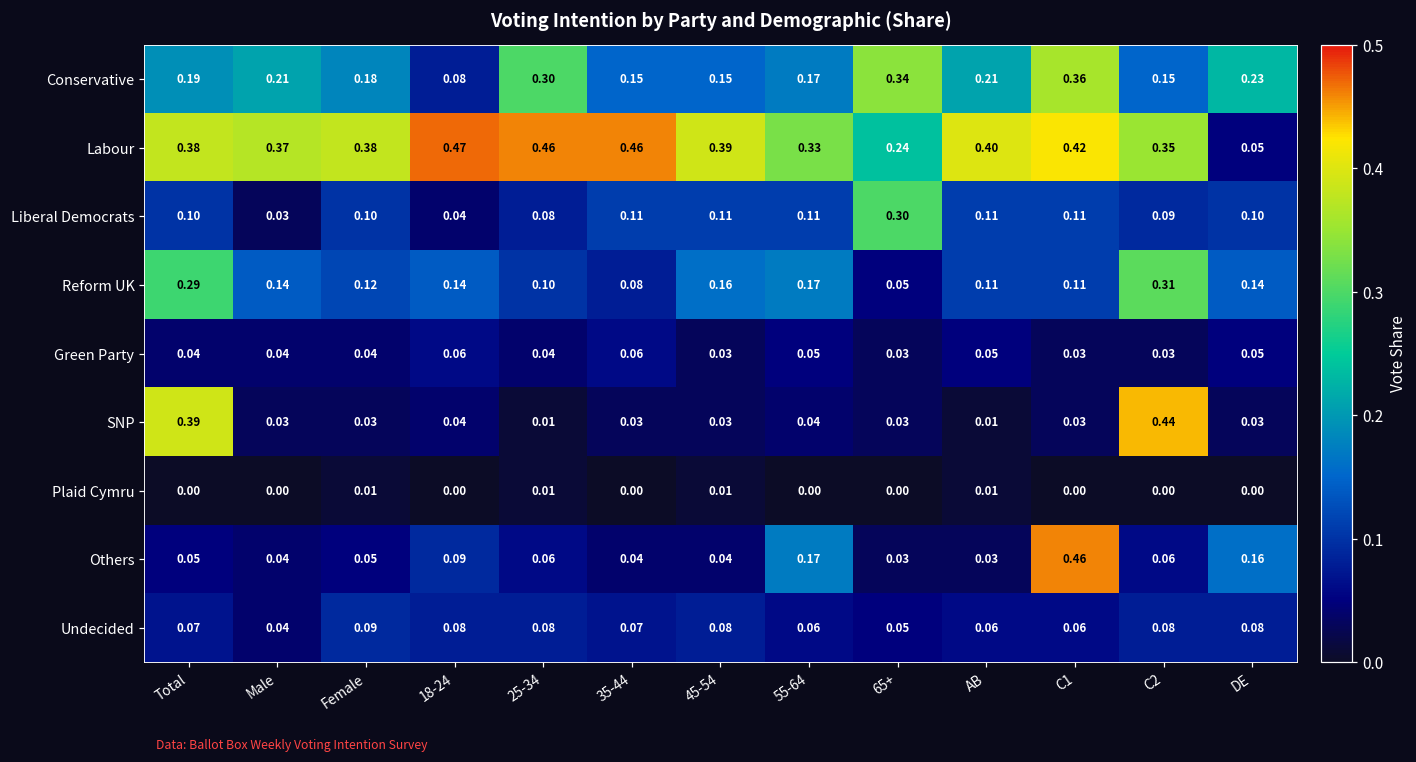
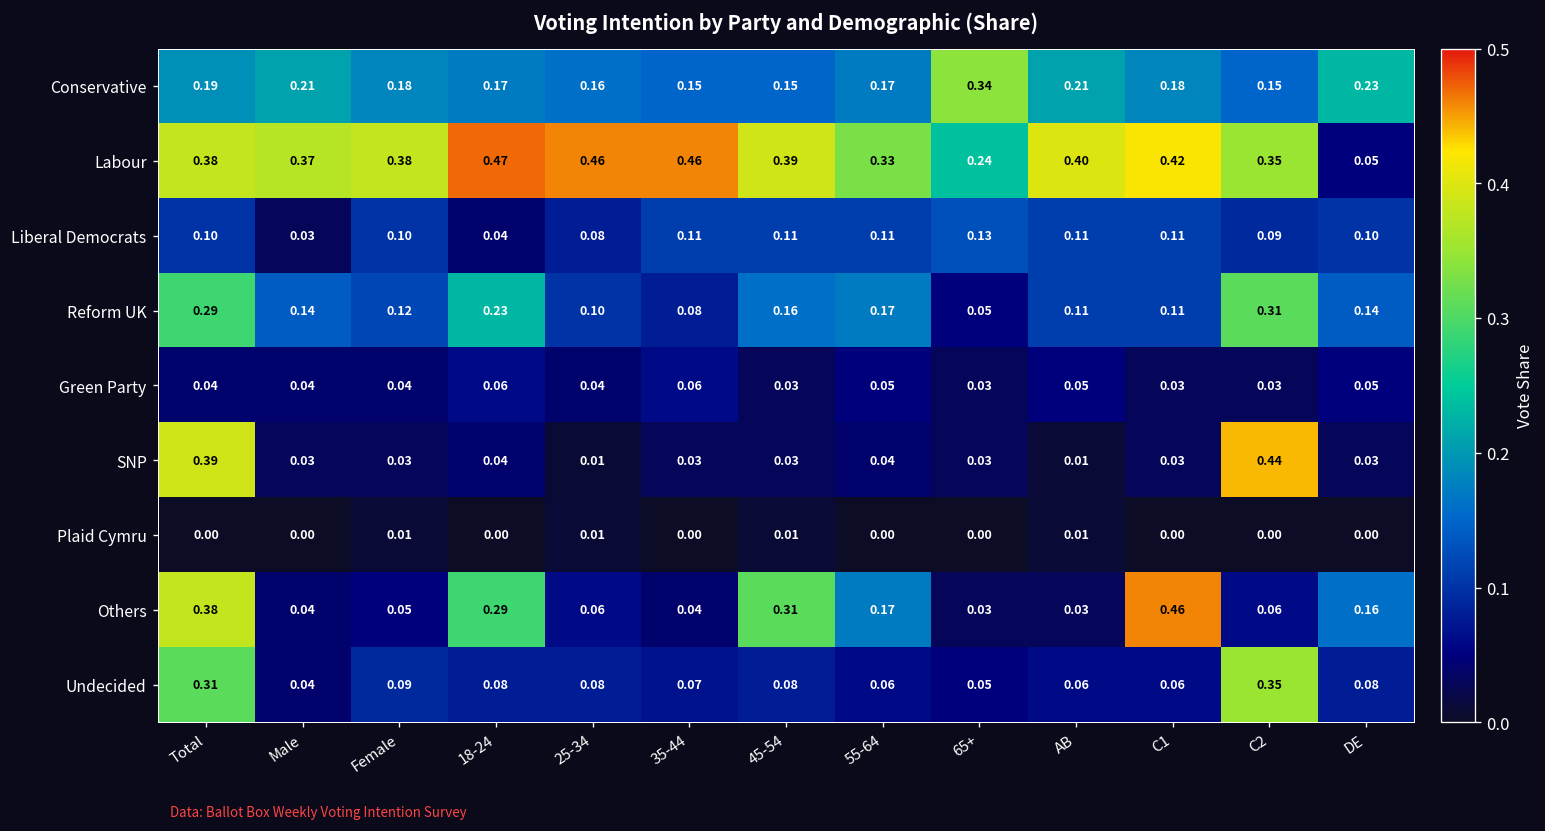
Conservative, 18-24: 0.08 -> 0.17
Conservative, 25-34: 0.30 -> 0.16
Conservative, C1: 0.36 -> 0.18
Liberal Democrats, 65+: 0.30 -> 0.13
Reform UK, 18-24: 0.14 -> 0.23
Others, Total: 0.05 -> 0.38
Others, 18-24: 0.09 -> 0.29
Others, 45-54: 0.04 -> 0.31
Undecided, Total: 0.07 -> 0.31
Undecided, C2: 0.08 -> 0.35
